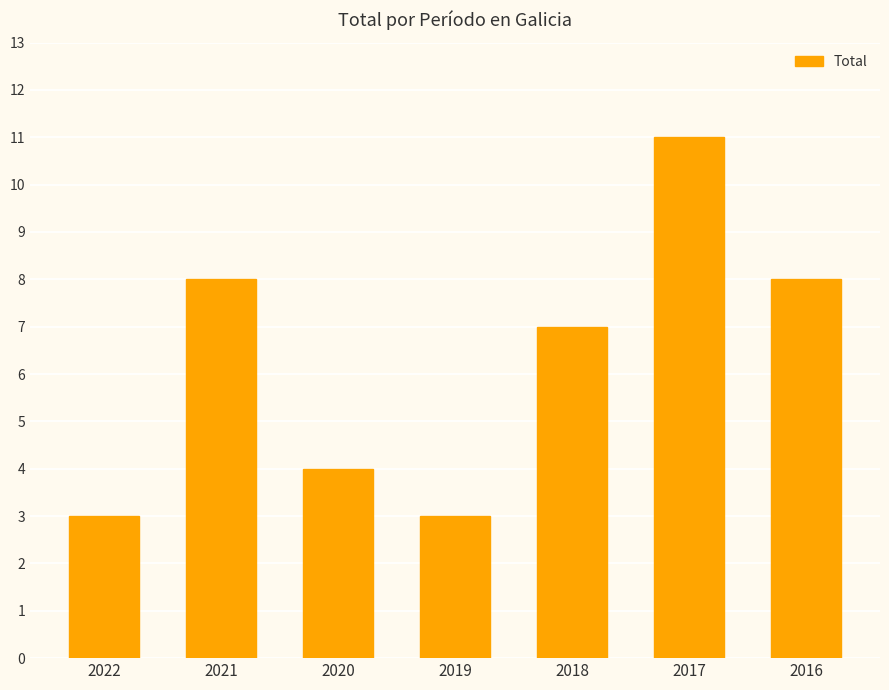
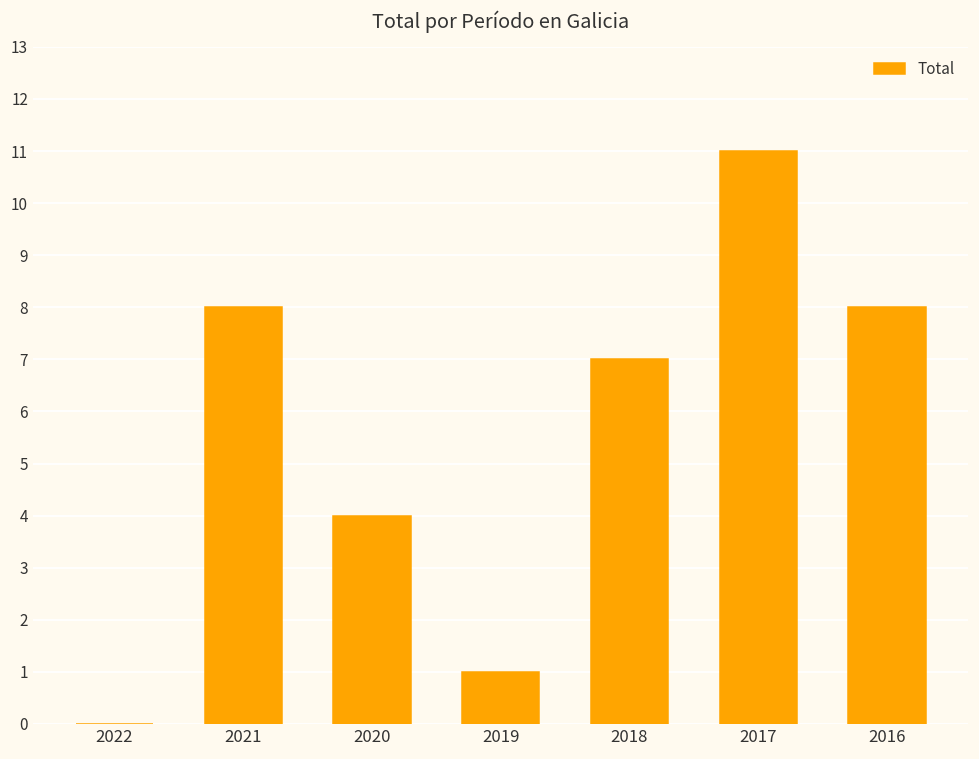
2022: 3 -> 0
2019: 3 -> 1
